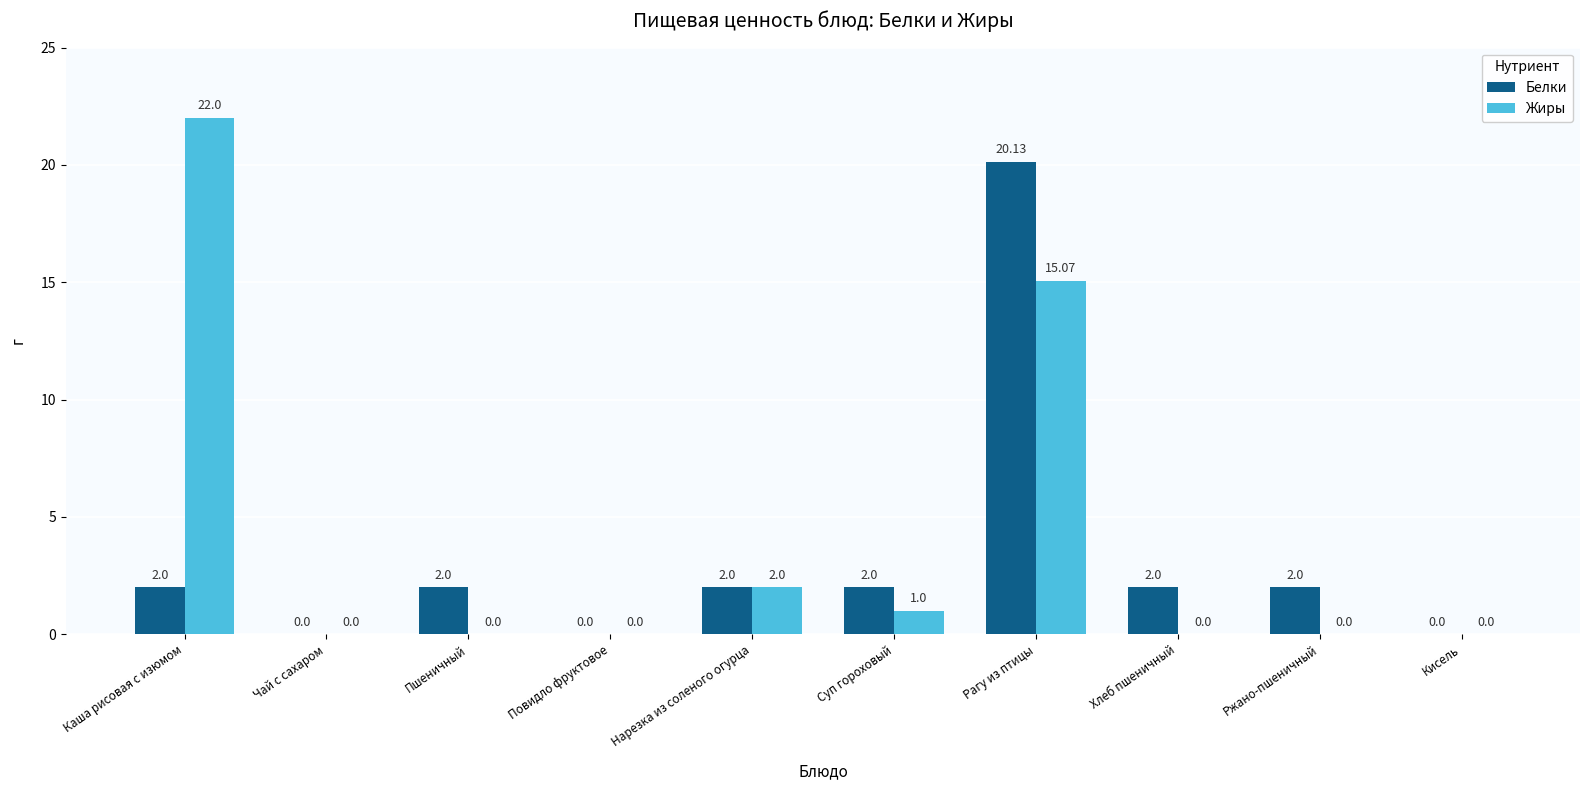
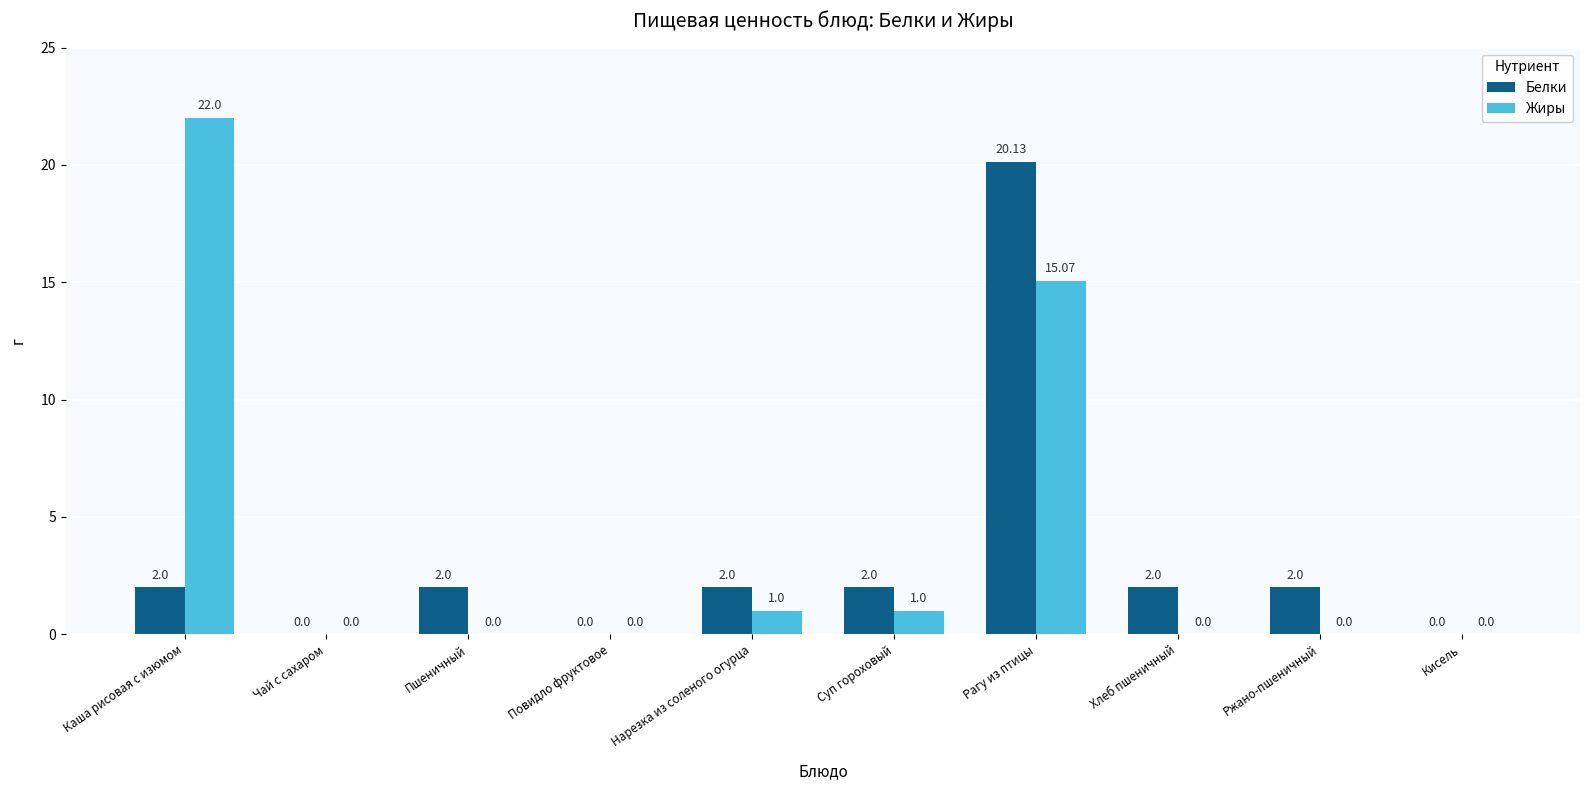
Жиры, Нарезка из соленого огурца: 2.0 -> 1.0
